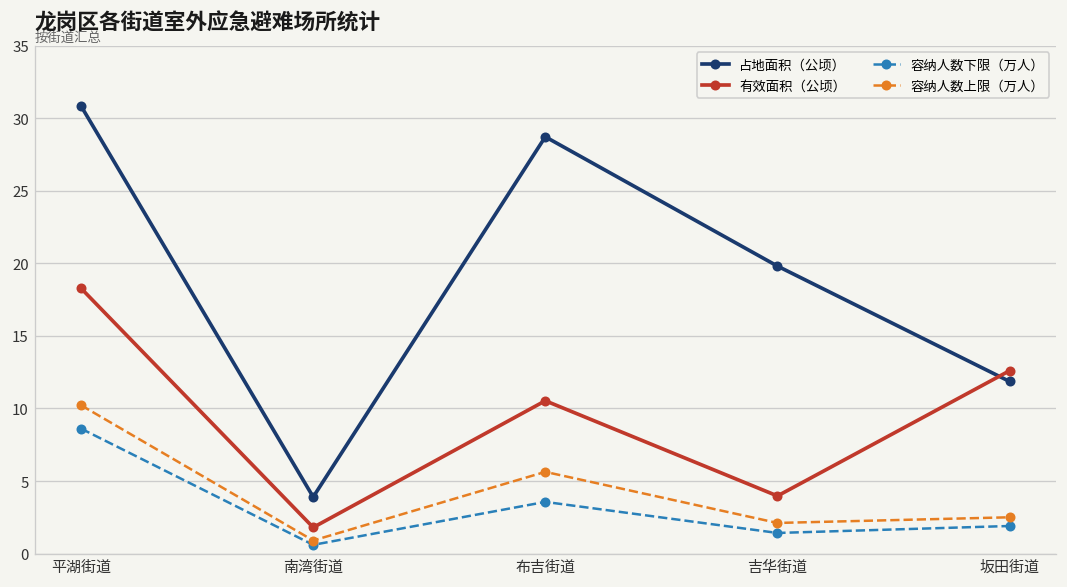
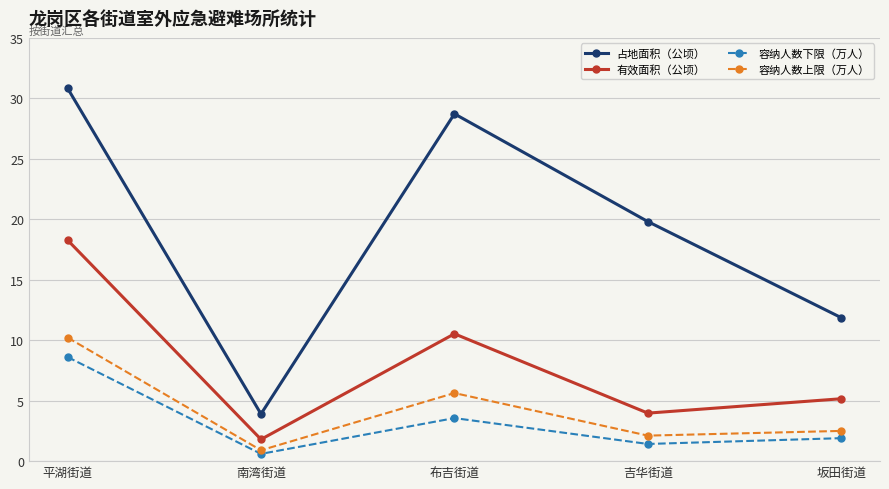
有效面积（公顷）, 坂田街道: 12.6 -> 5.2
